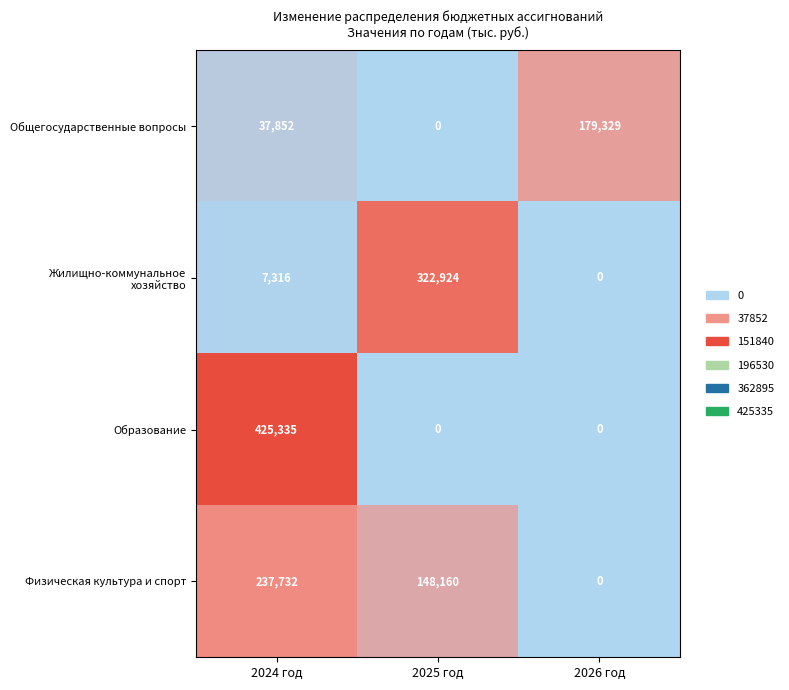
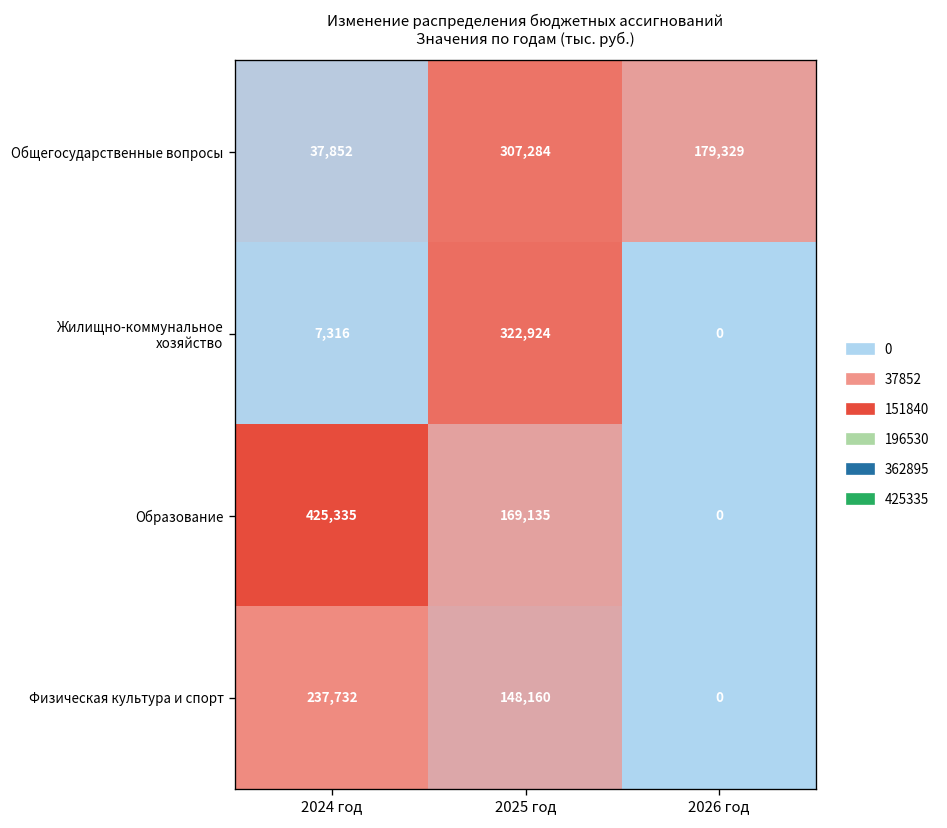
Общегосударственные вопросы, 2025 год: 0 -> 307,284
Образование, 2025 год: 0 -> 169,135
